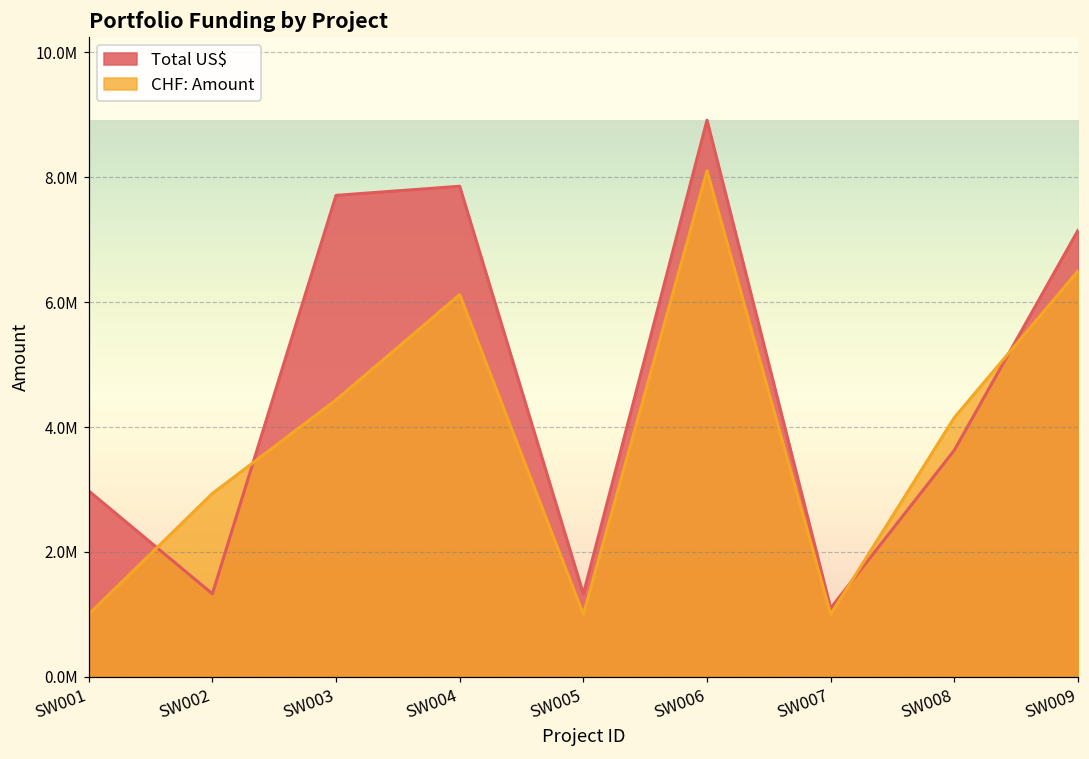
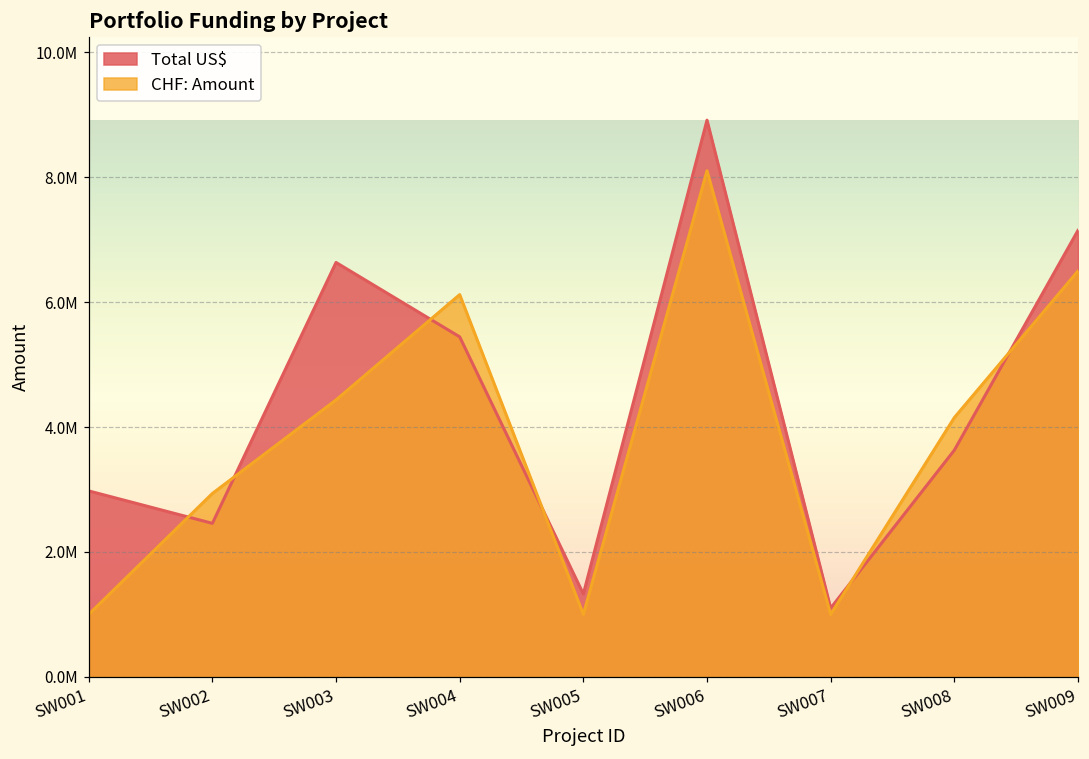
Total US$, SW002: 1300000 -> 2500000
Total US$, SW003: 7700000 -> 6600000
Total US$, SW004: 7900000 -> 5400000
